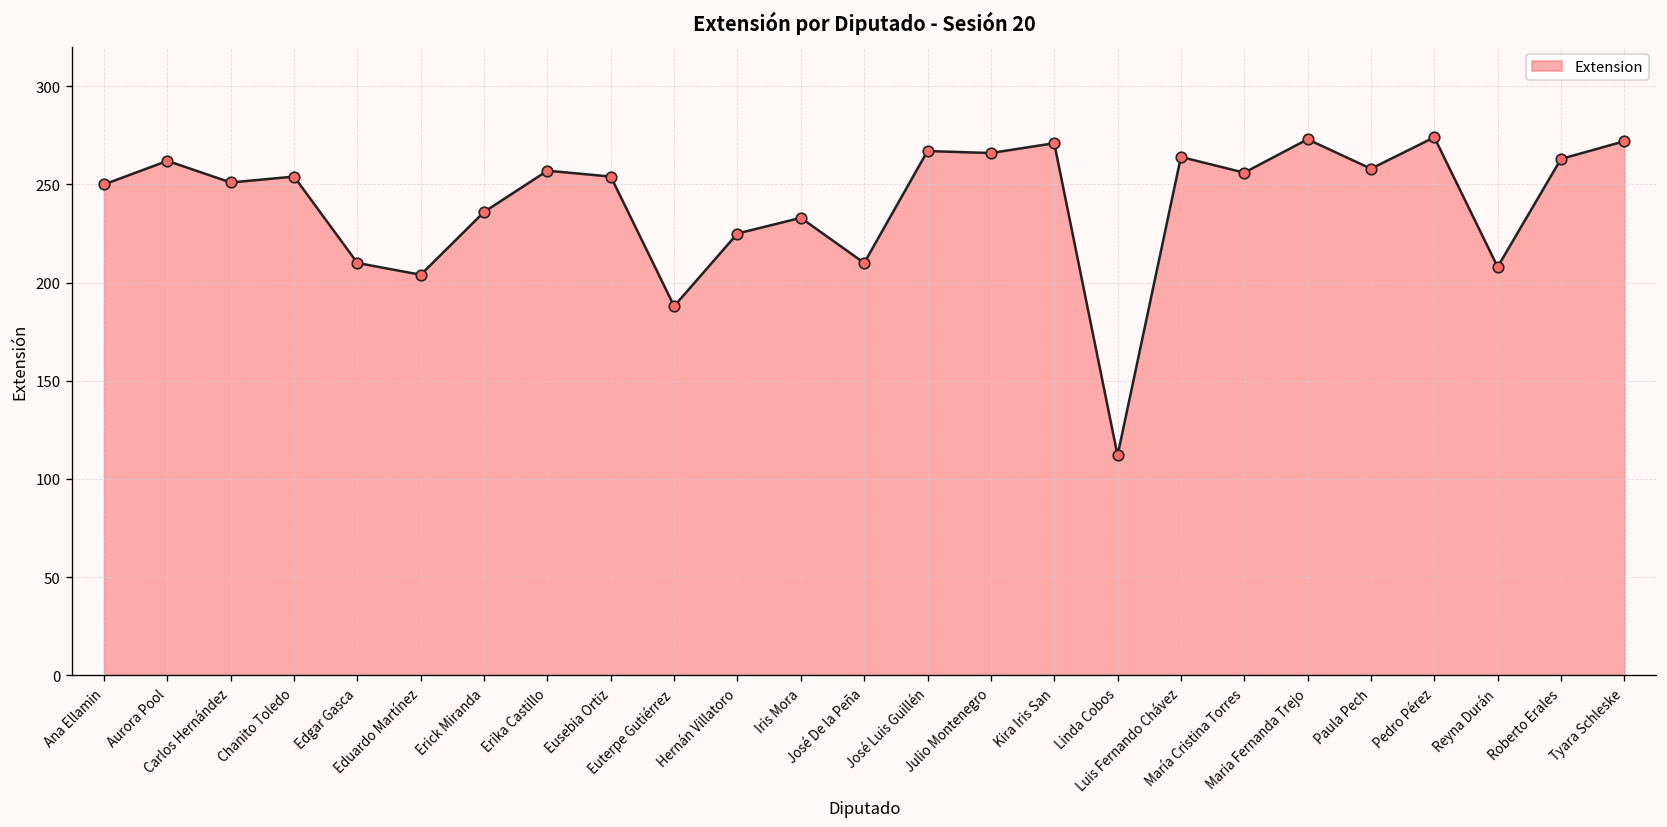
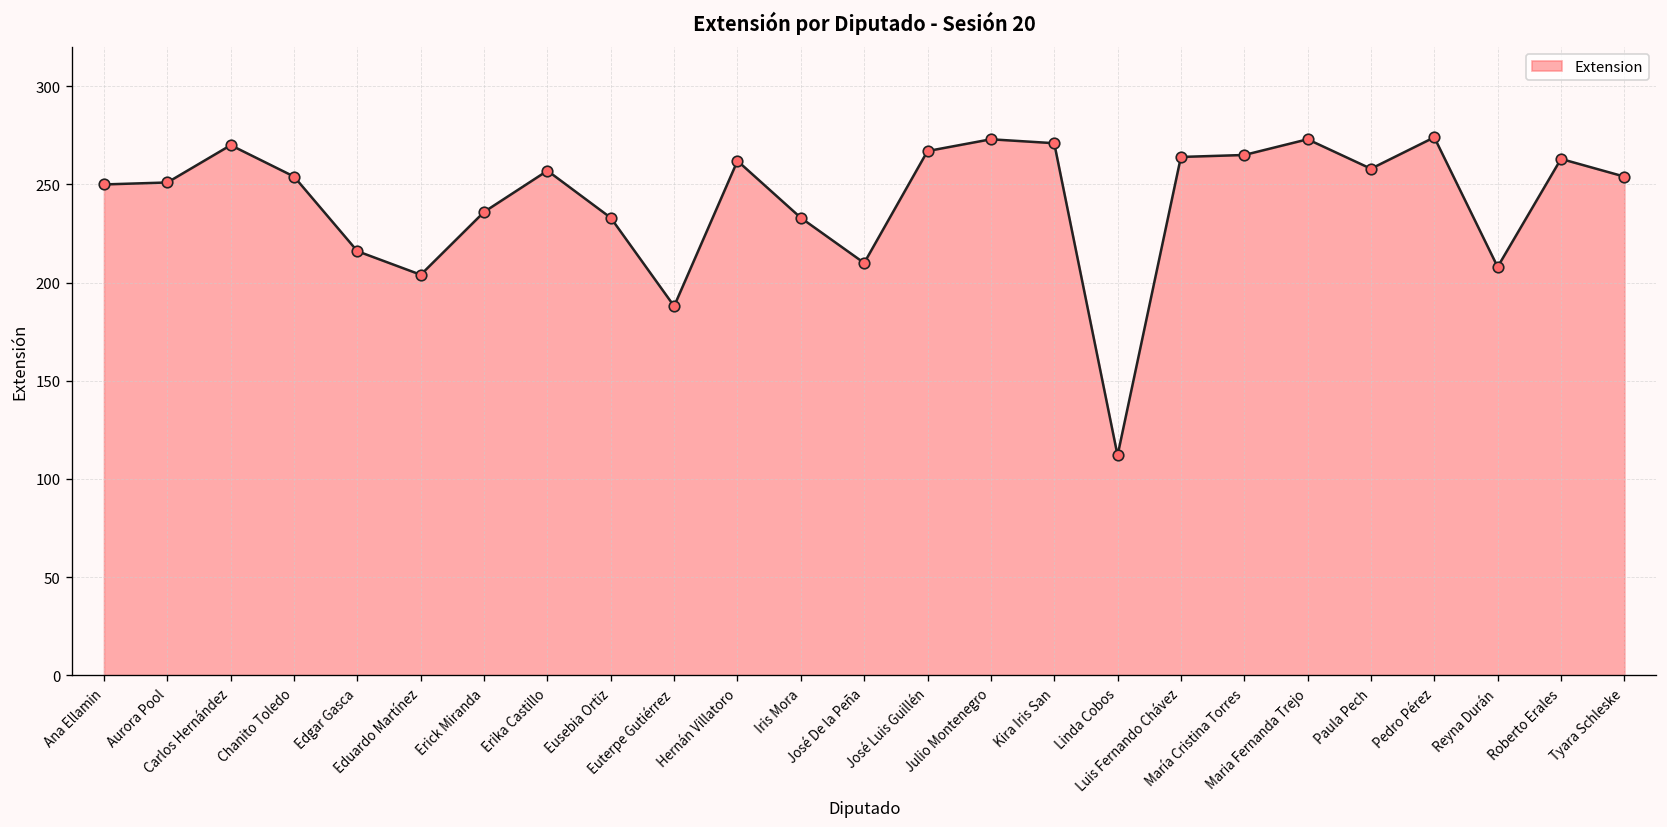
Aurora Pool: 262 -> 251
Carlos Hernández: 251 -> 270
Edgar Gasca: 210 -> 216
Eusebia Ortiz: 254 -> 233
Hernán Villatoro: 225 -> 262
Julio Montenegro: 266 -> 273
María Cristina Torres: 256 -> 265
Tyara Schleske: 272 -> 254
